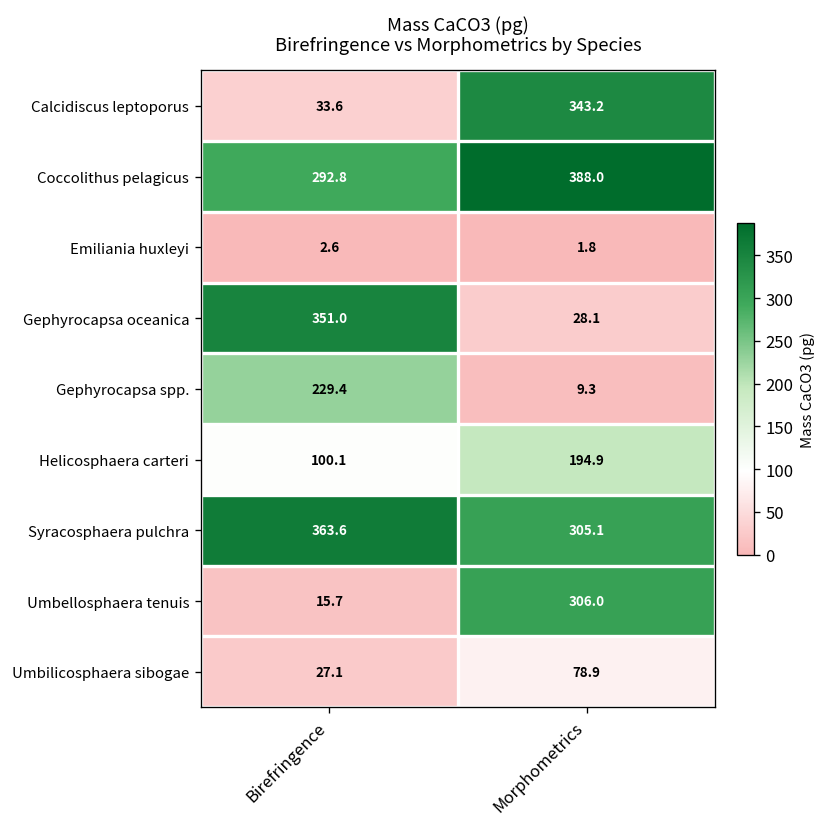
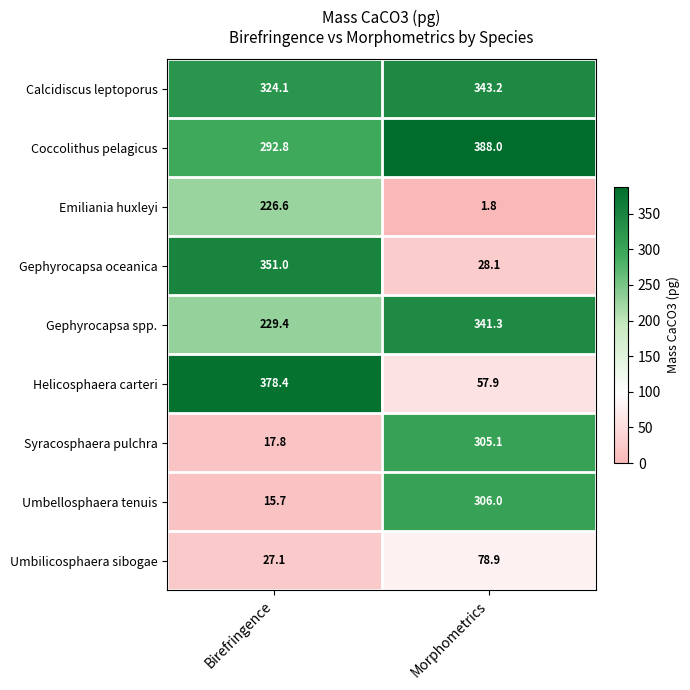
Calcidiscus leptoporus, Birefringence: 33.6 -> 324.1
Emiliania huxleyi, Birefringence: 2.6 -> 226.6
Gephyrocapsa spp., Morphometrics: 9.3 -> 341.3
Helicosphaera carteri, Birefringence: 100.1 -> 378.4
Helicosphaera carteri, Morphometrics: 194.9 -> 57.9
Syracosphaera pulchra, Birefringence: 363.6 -> 17.8
